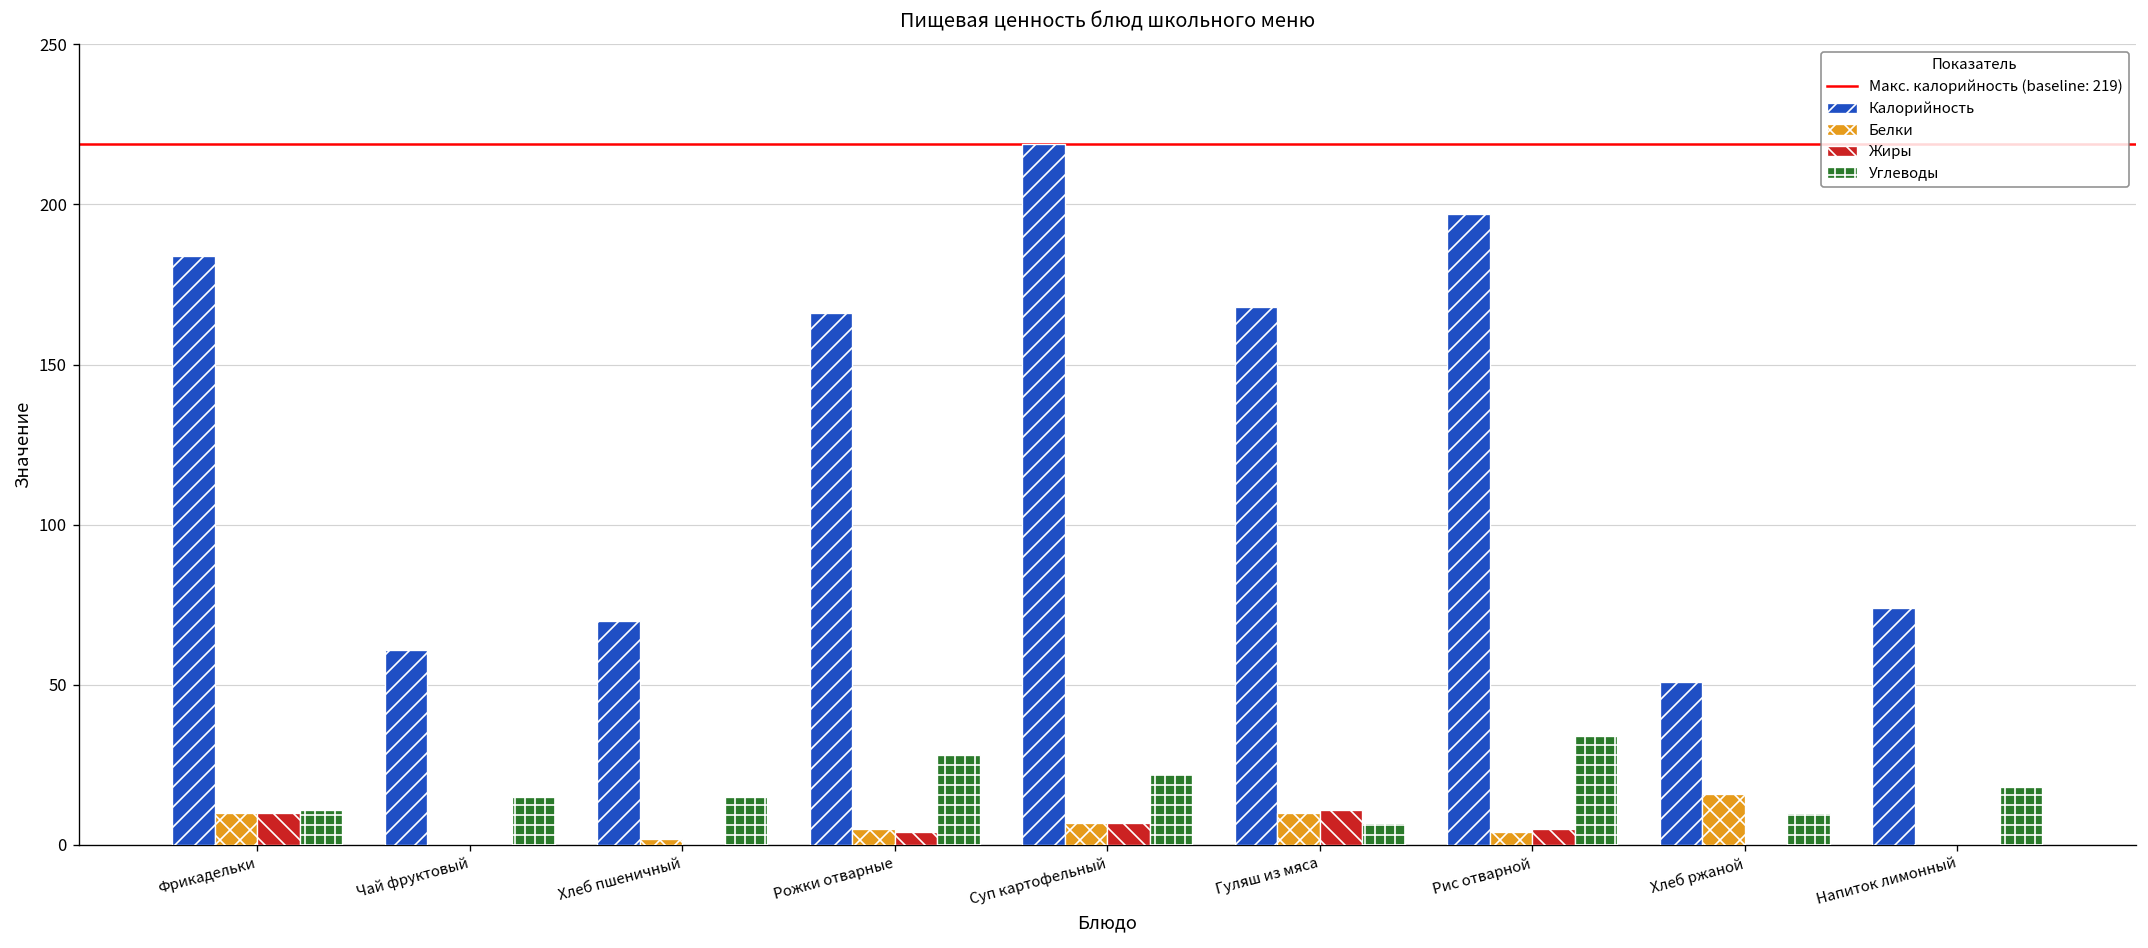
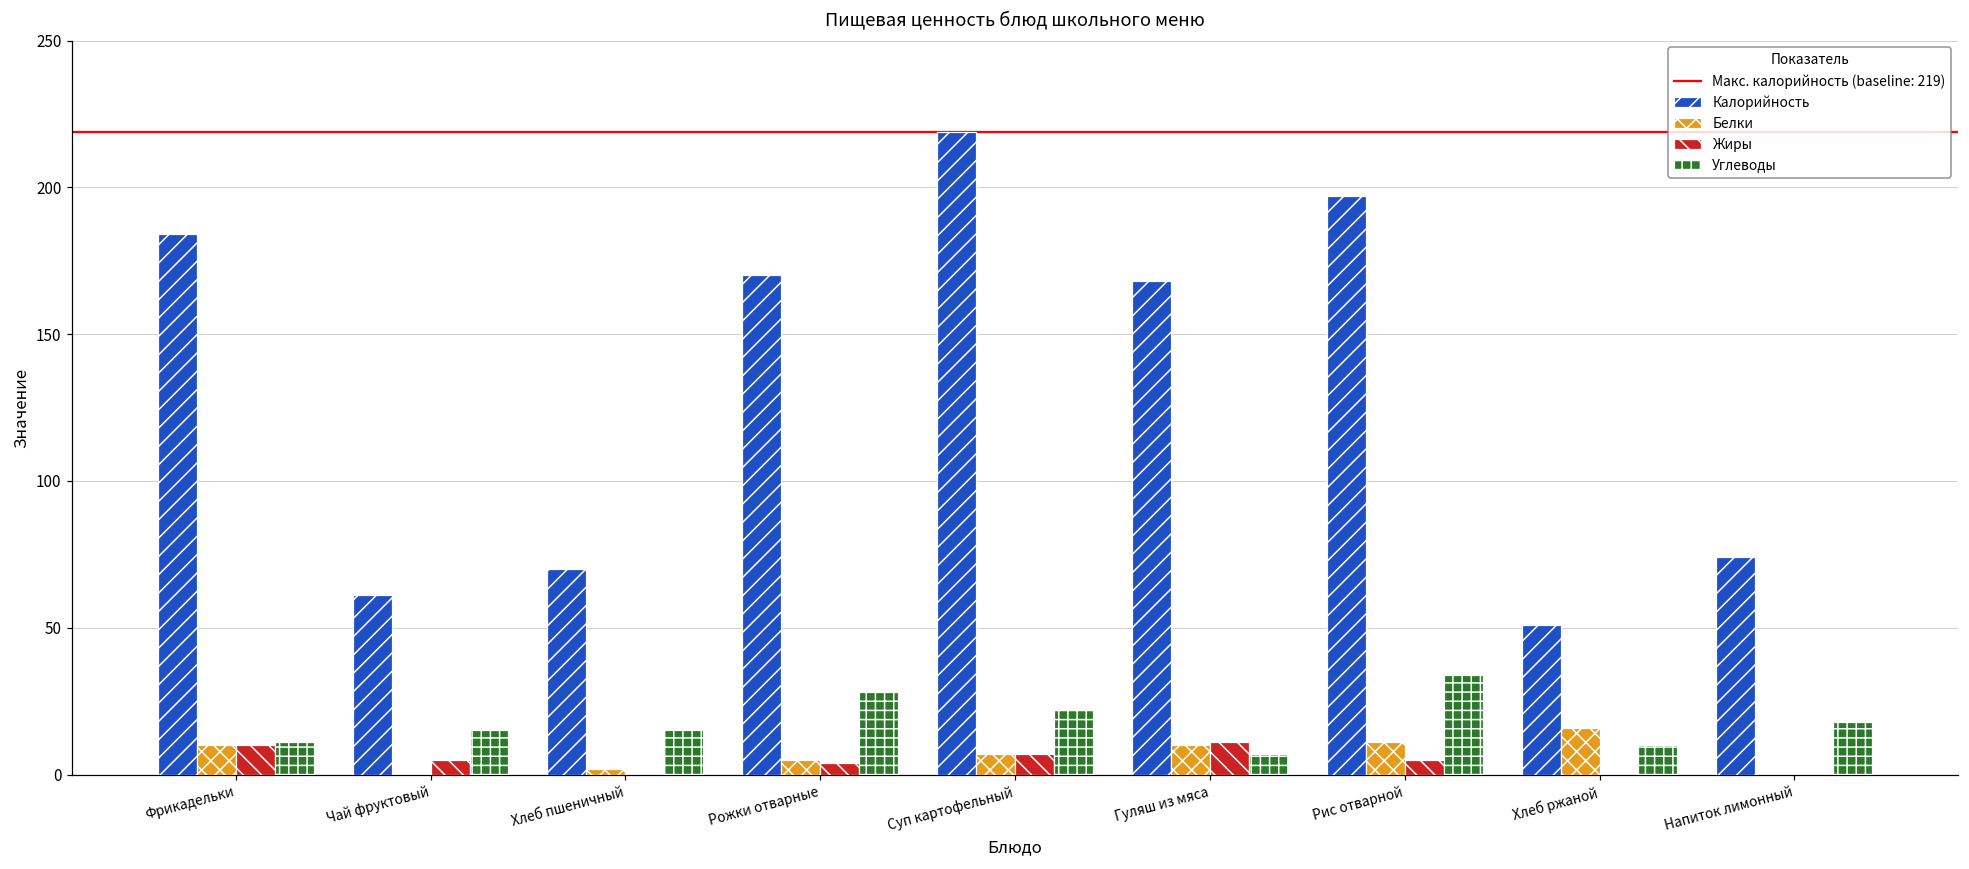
Жиры, Чай фруктовый: 0 -> 5
Калорийность, Рожки отварные: 166 -> 170
Белки, Рис отварной: 4 -> 11
